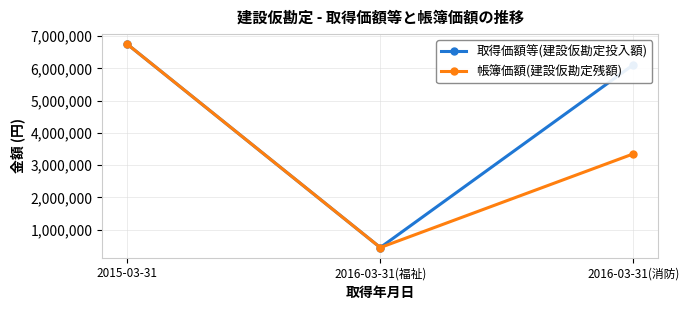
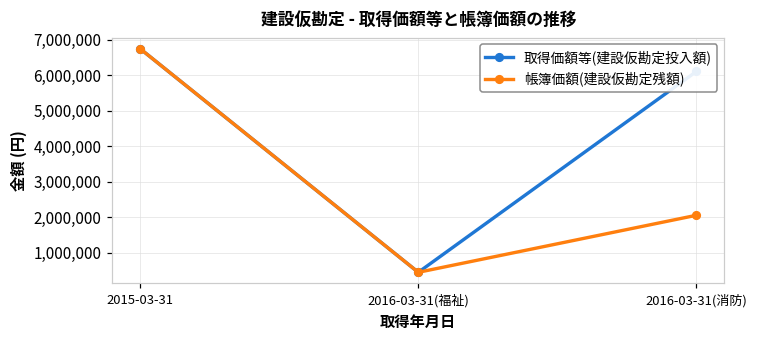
帳簿価額(建設仮勘定残額), 2016-03-31(消防): 3,300,000 -> 2,100,000
